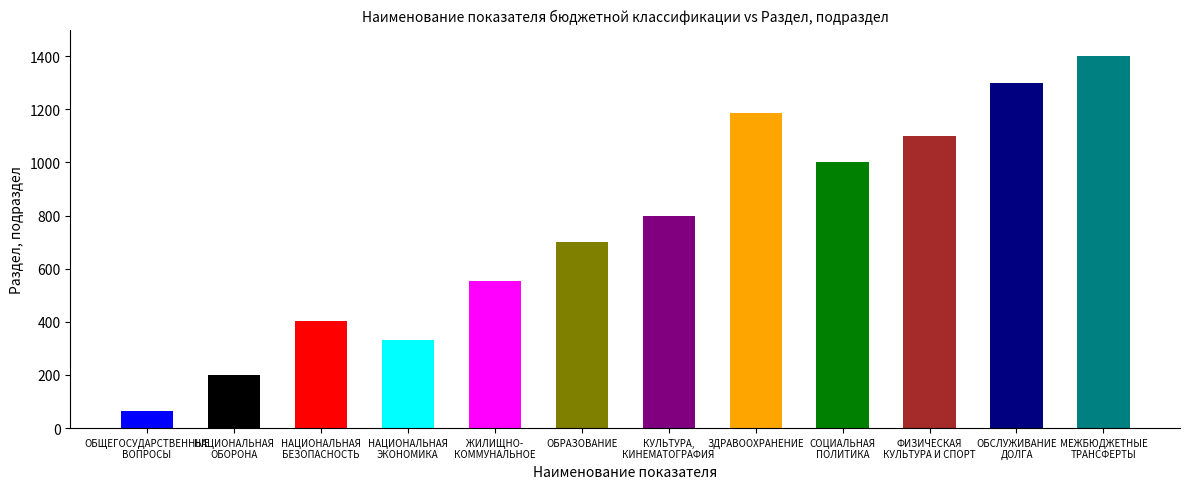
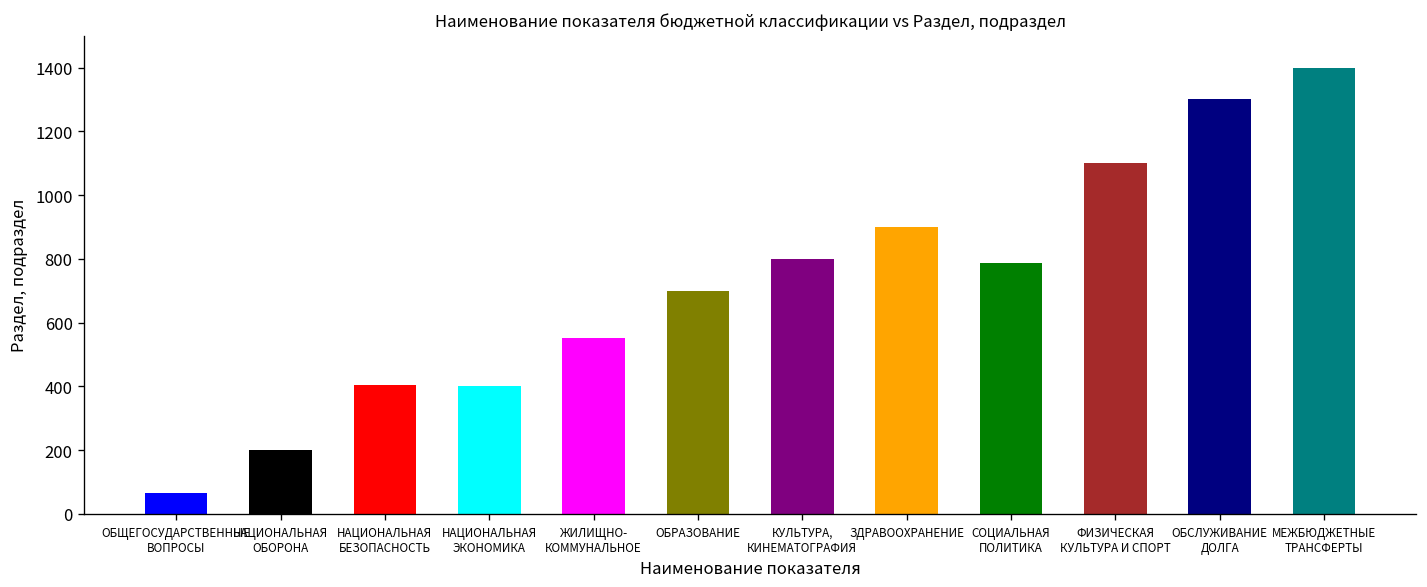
НАЦИОНАЛЬНАЯ ЭКОНОМИКА: 330 -> 400
ЗДРАВООХРАНЕНИЕ: 1190 -> 900
СОЦИАЛЬНАЯ ПОЛИТИКА: 1000 -> 790
